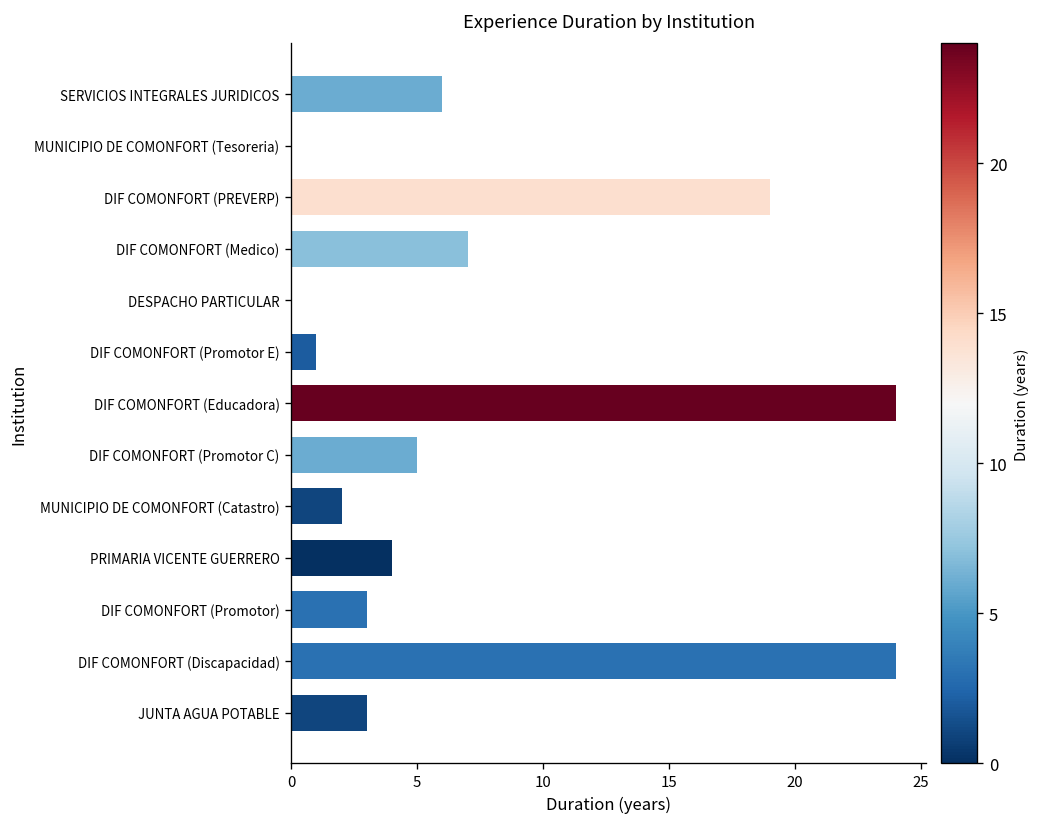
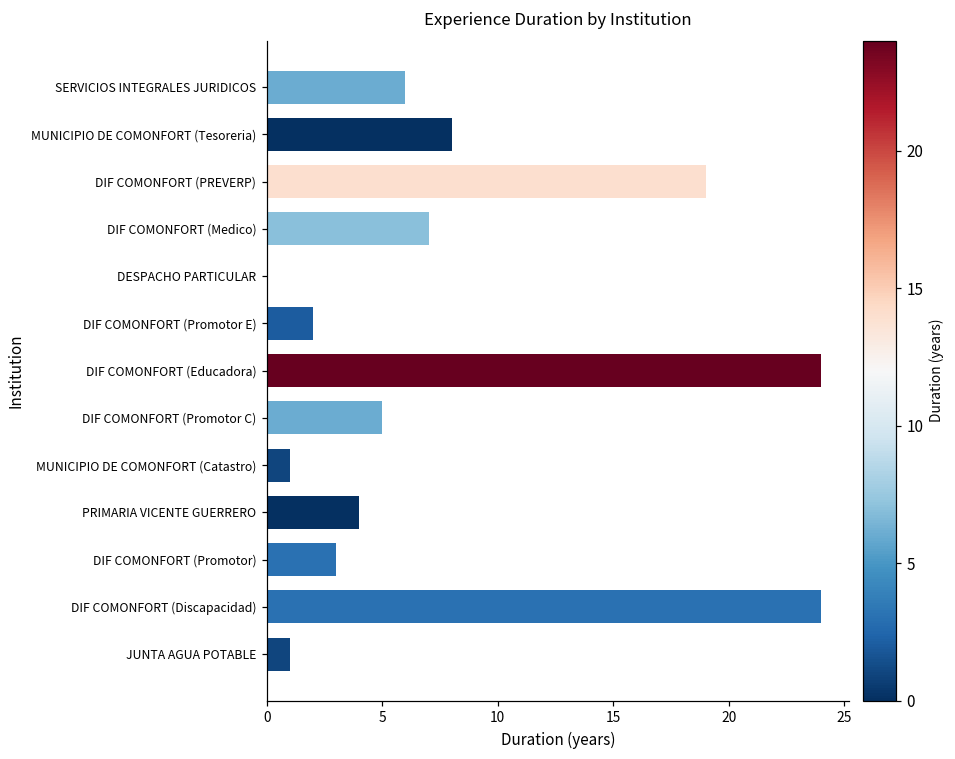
MUNICIPIO DE COMONFORT (Tesoreria): 0 -> 8
DIF COMONFORT (Promotor E): 1 -> 2
MUNICIPIO DE COMONFORT (Catastro): 2 -> 1
JUNTA AGUA POTABLE: 3 -> 1
